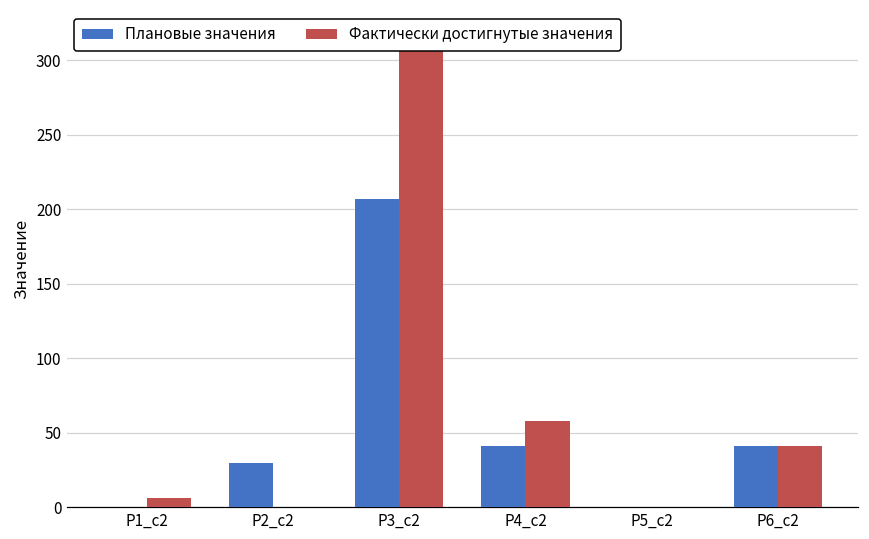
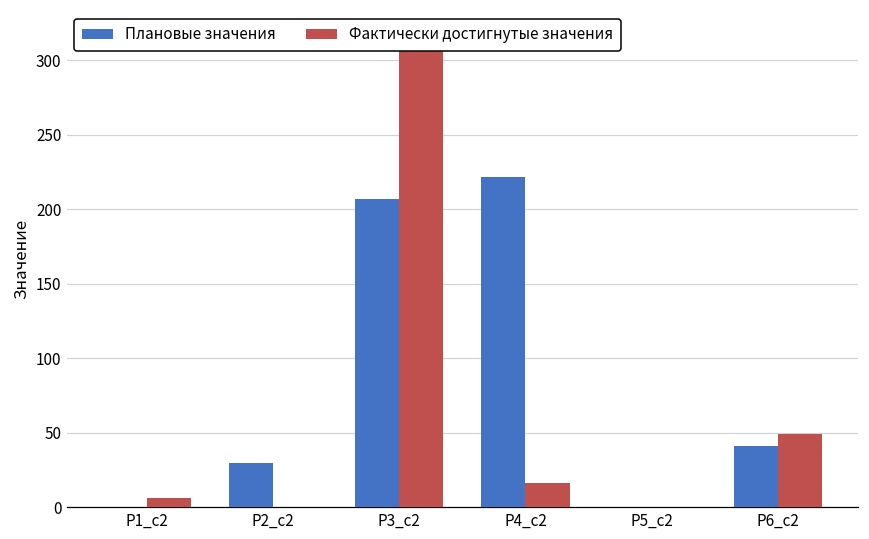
Плановые значения, Р4_c2: 41 -> 222
Фактически достигнутые значения, Р4_c2: 58 -> 17
Фактически достигнутые значения, Р6_c2: 41 -> 49
